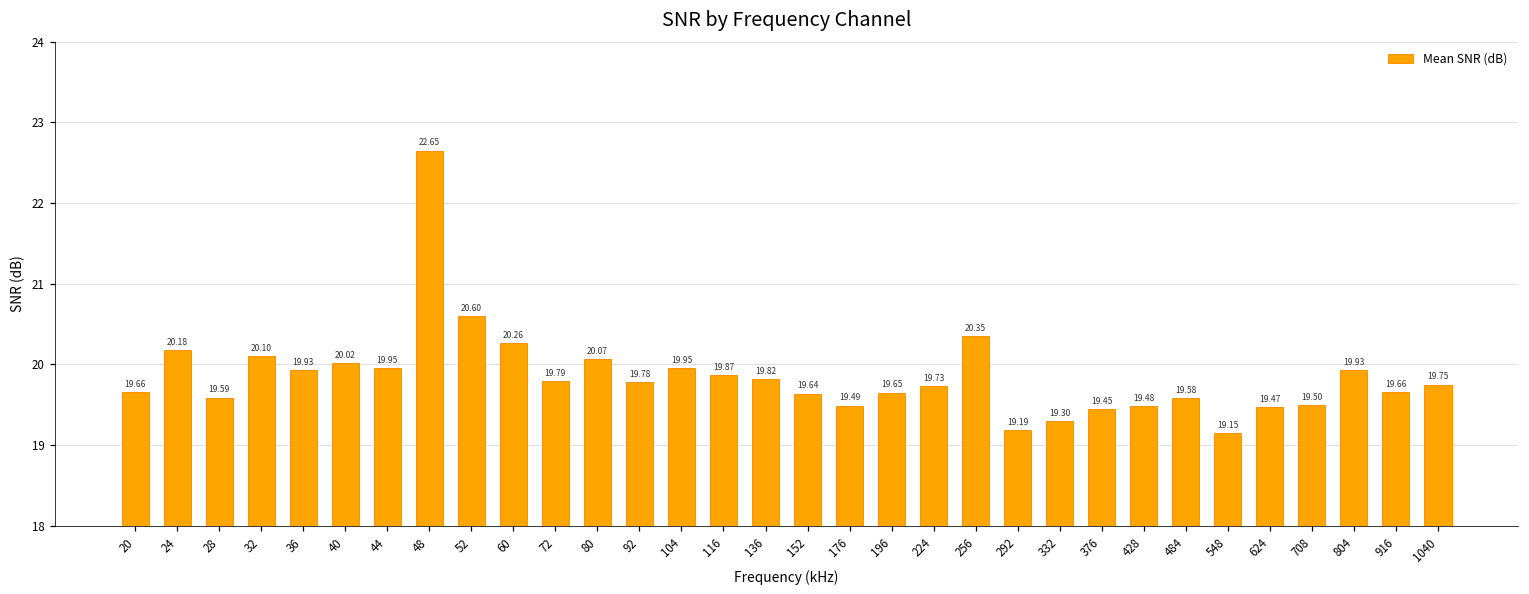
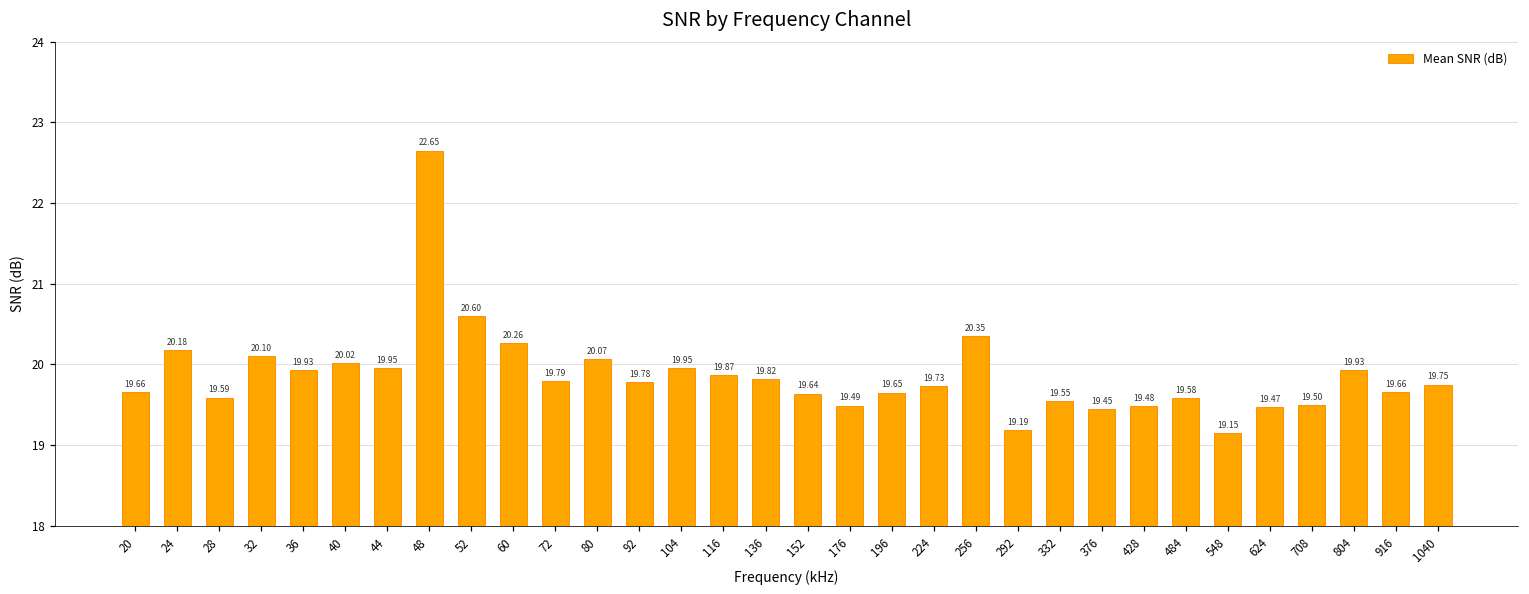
332: 19.30 -> 19.55
